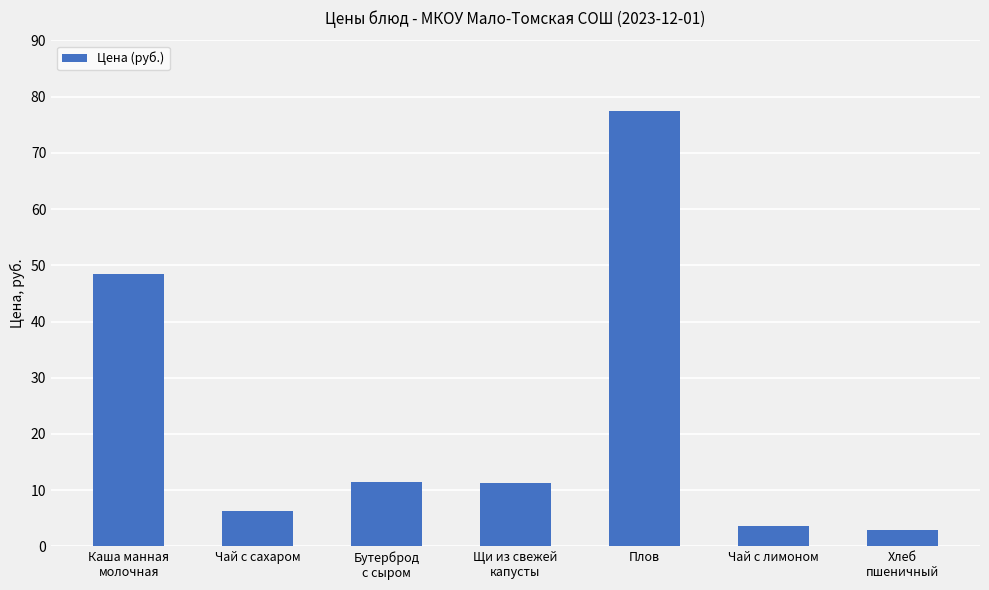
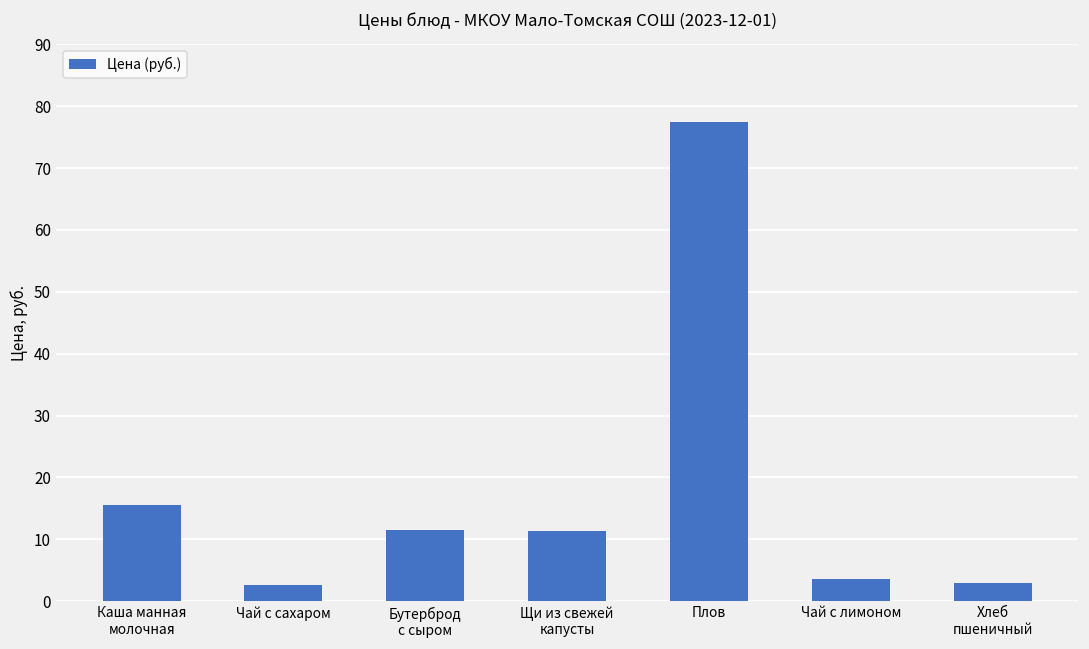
Каша манная молочная: 48 -> 16
Чай с сахаром: 6 -> 3
